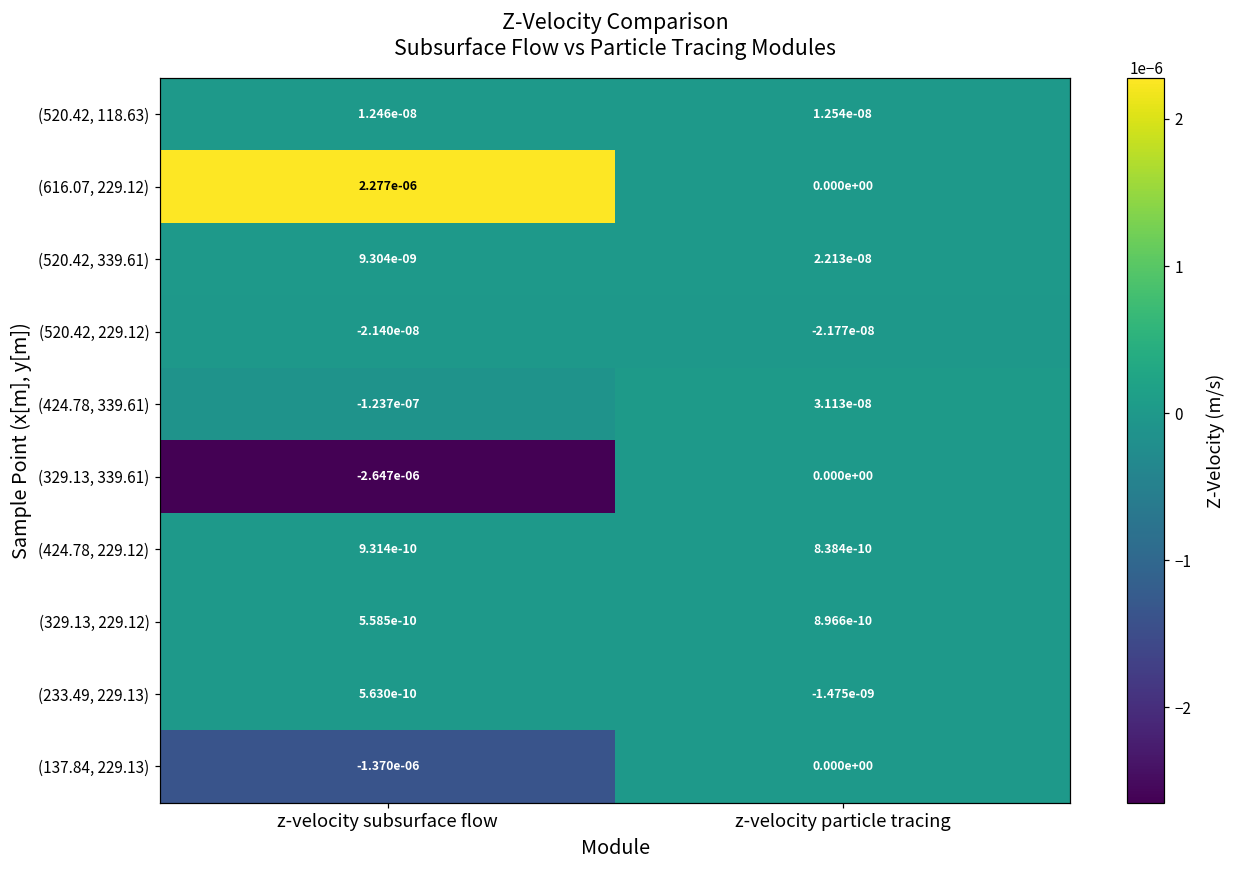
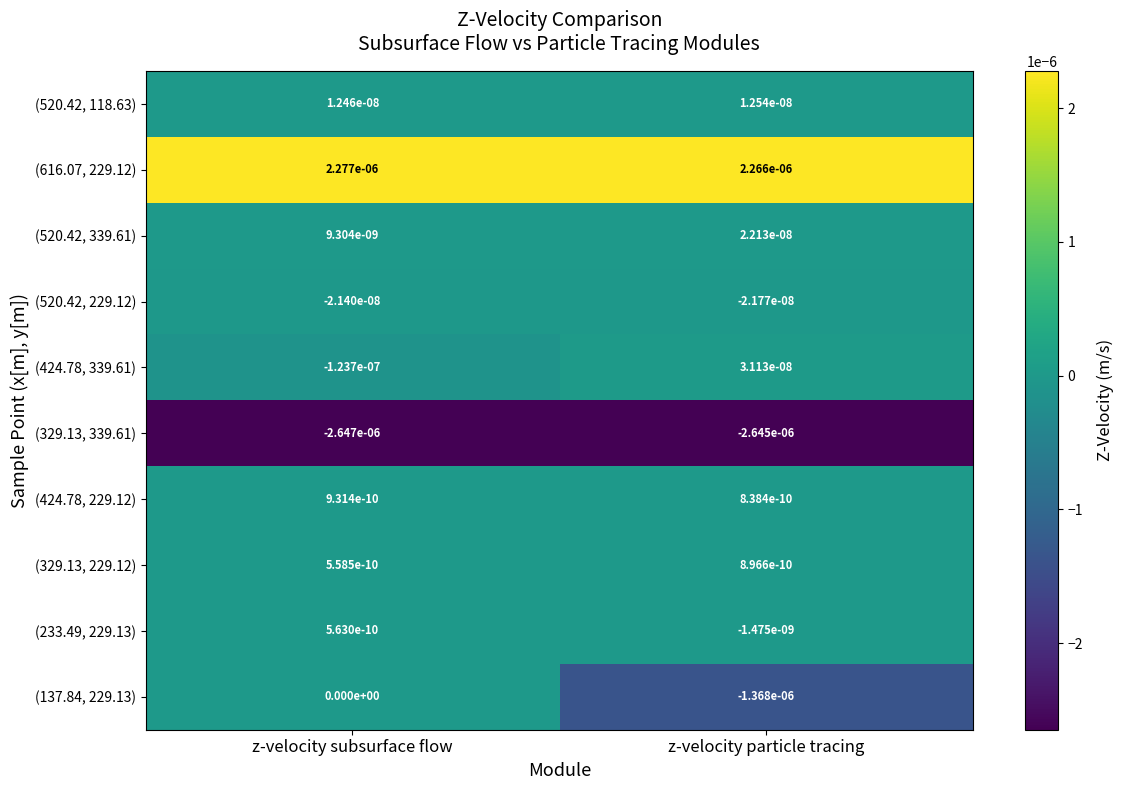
(616.07, 229.12), z-velocity particle tracing: 0.000e+00 -> 2.266e-06
(329.13, 339.61), z-velocity particle tracing: 0.000e+00 -> -2.645e-06
(137.84, 229.13), z-velocity subsurface flow: -1.370e-06 -> 0.000e+00
(137.84, 229.13), z-velocity particle tracing: 0.000e+00 -> -1.368e-06
